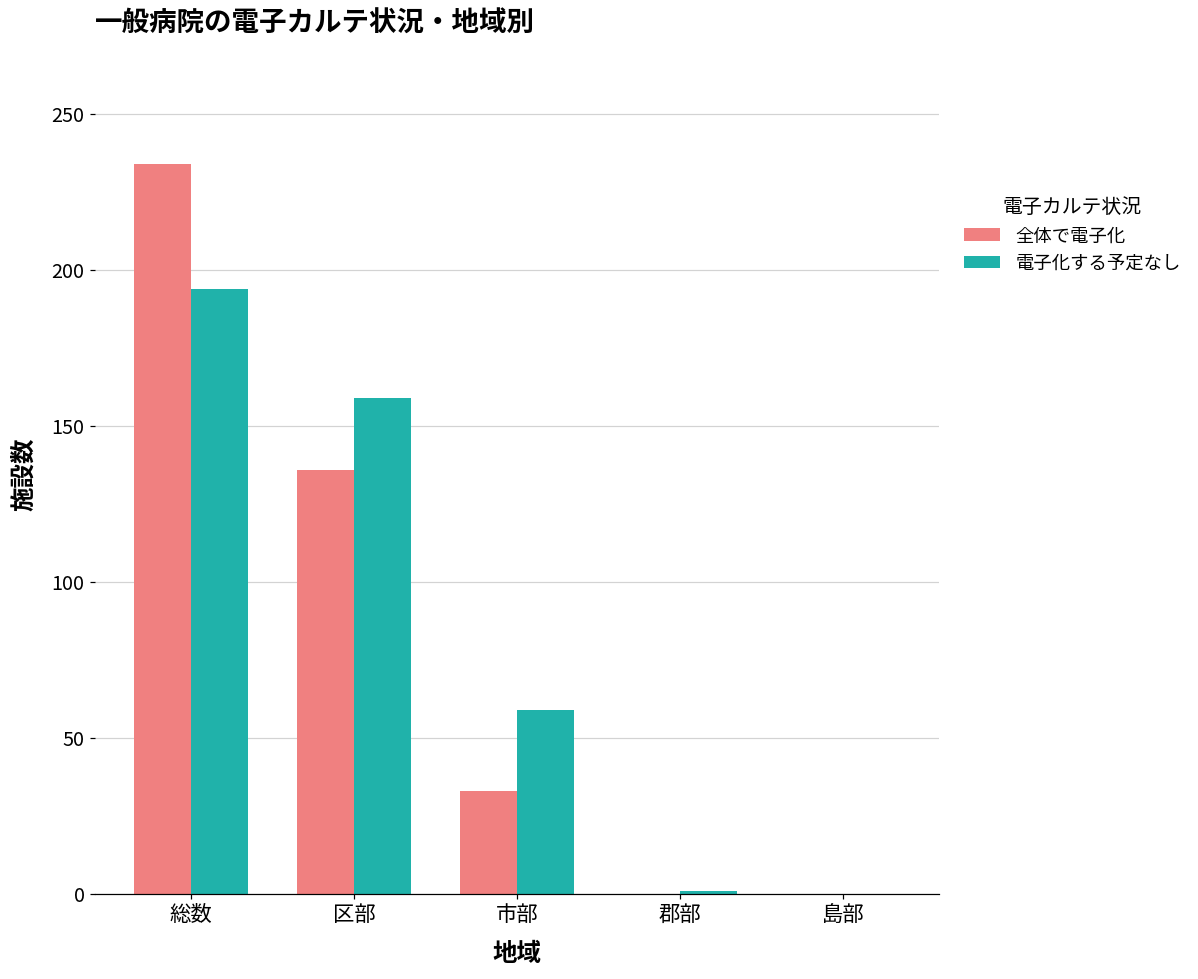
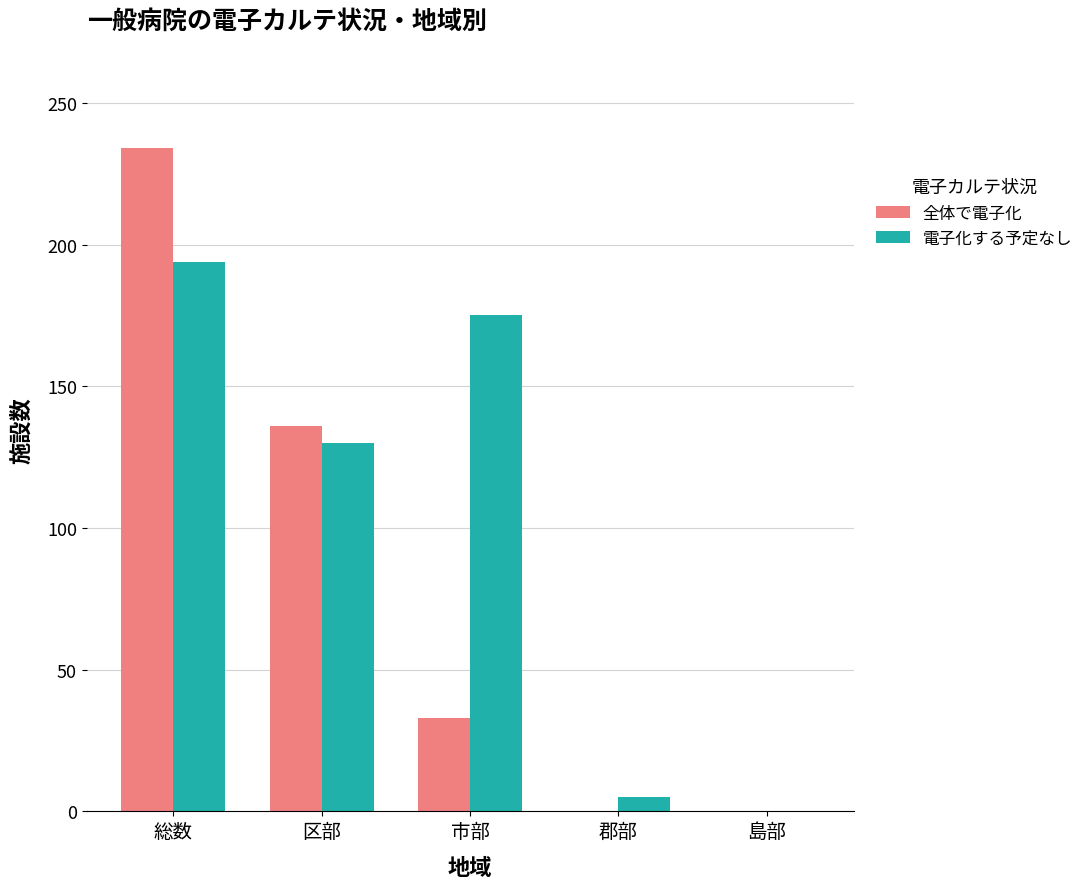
電子化する予定なし, 区部: 159 -> 130
電子化する予定なし, 市部: 59 -> 175
電子化する予定なし, 郡部: 1 -> 5
